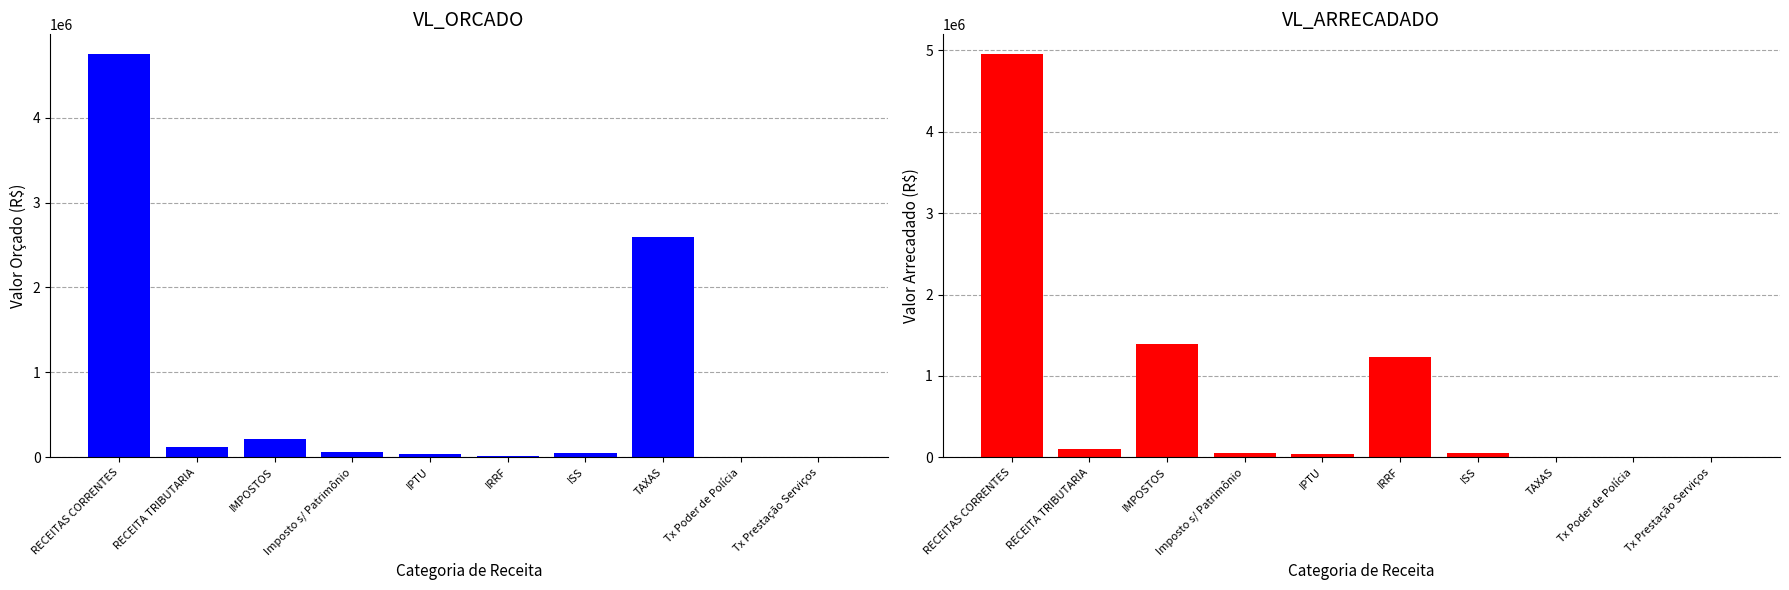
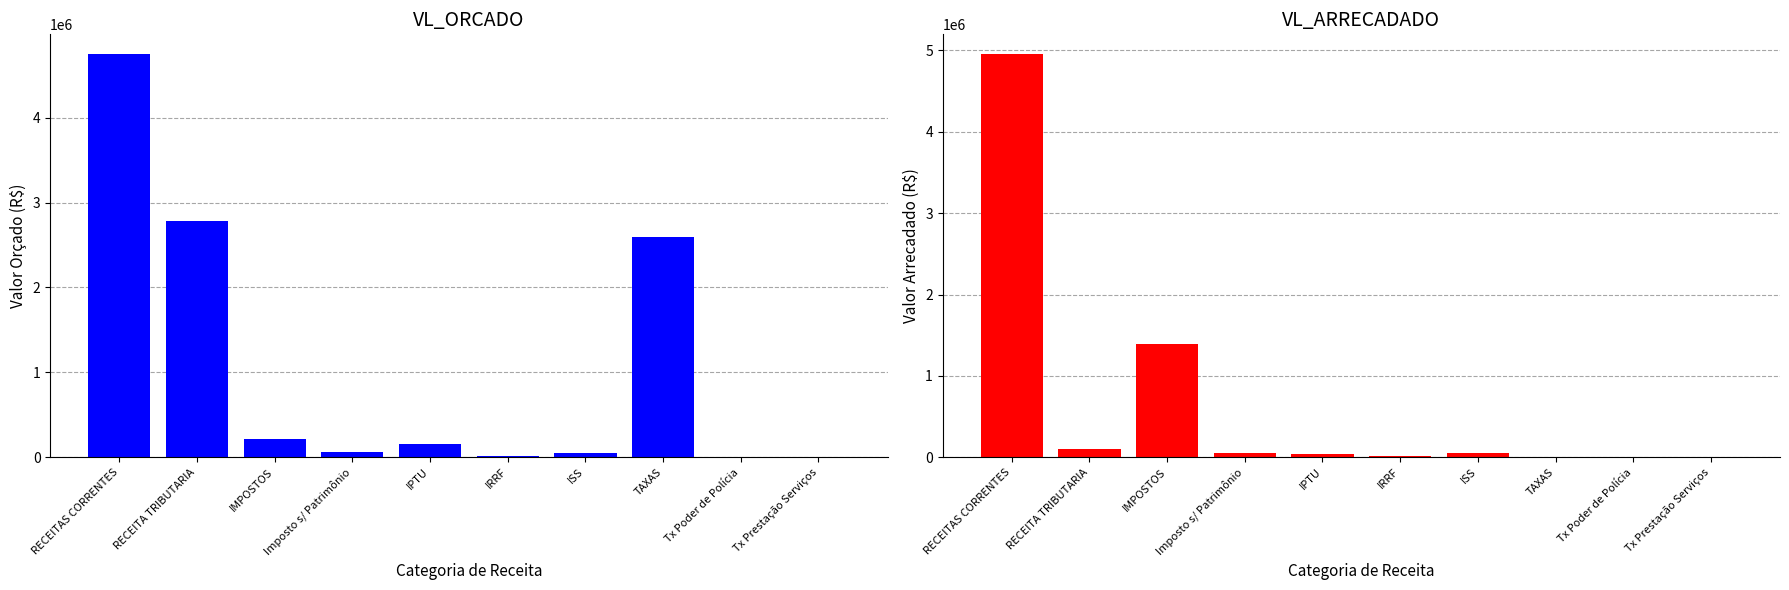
VL_ORCADO, RECEITA TRIBUTARIA: 100000 -> 2800000
VL_ORCADO, IPTU: 0 -> 200000
VL_ARRECADADO, IRRF: 1200000 -> 0
